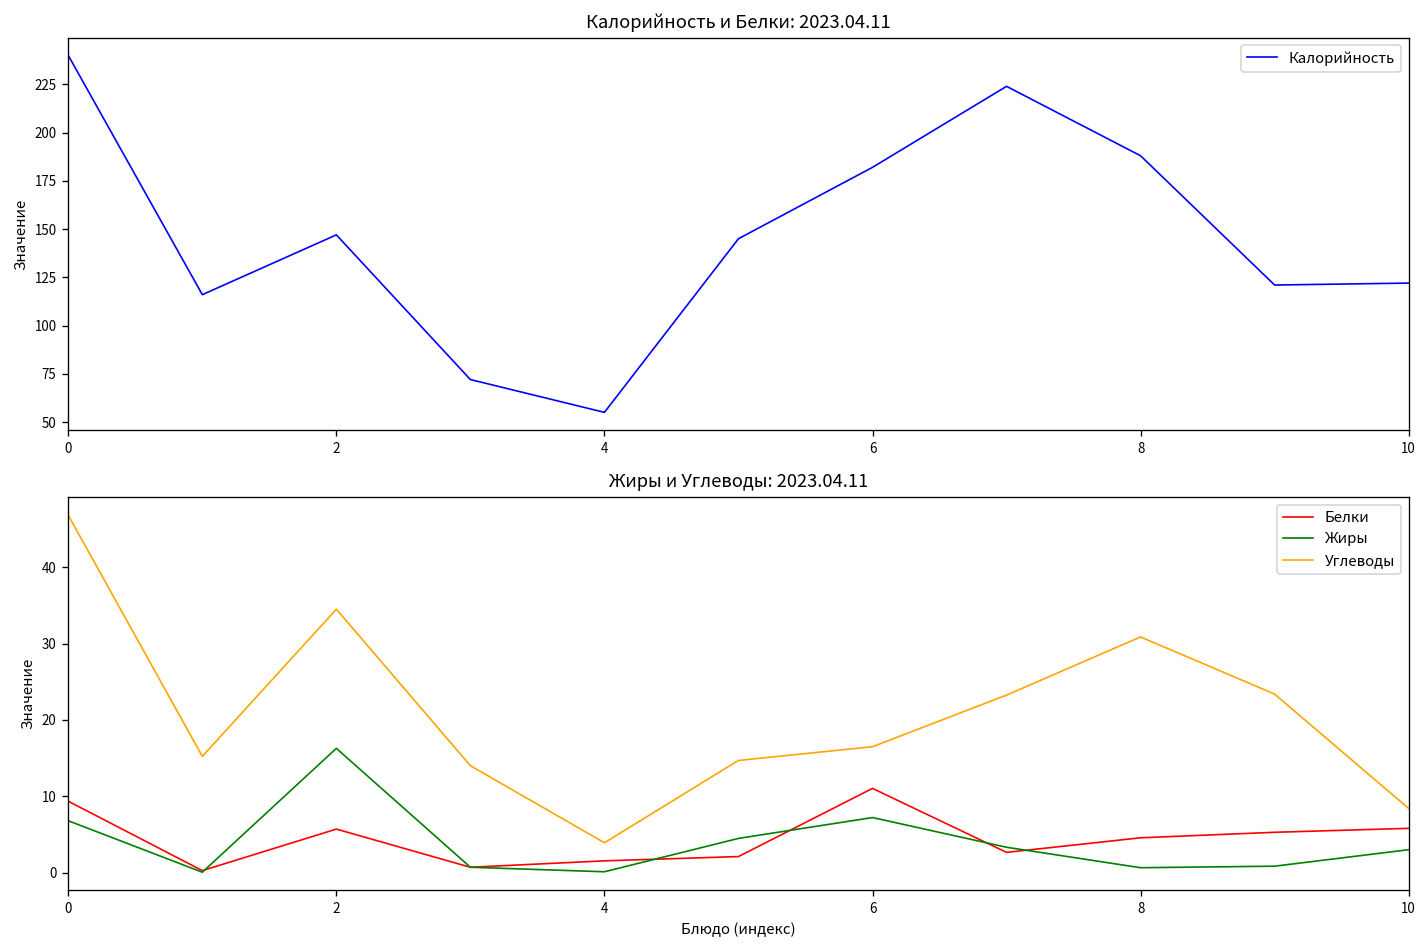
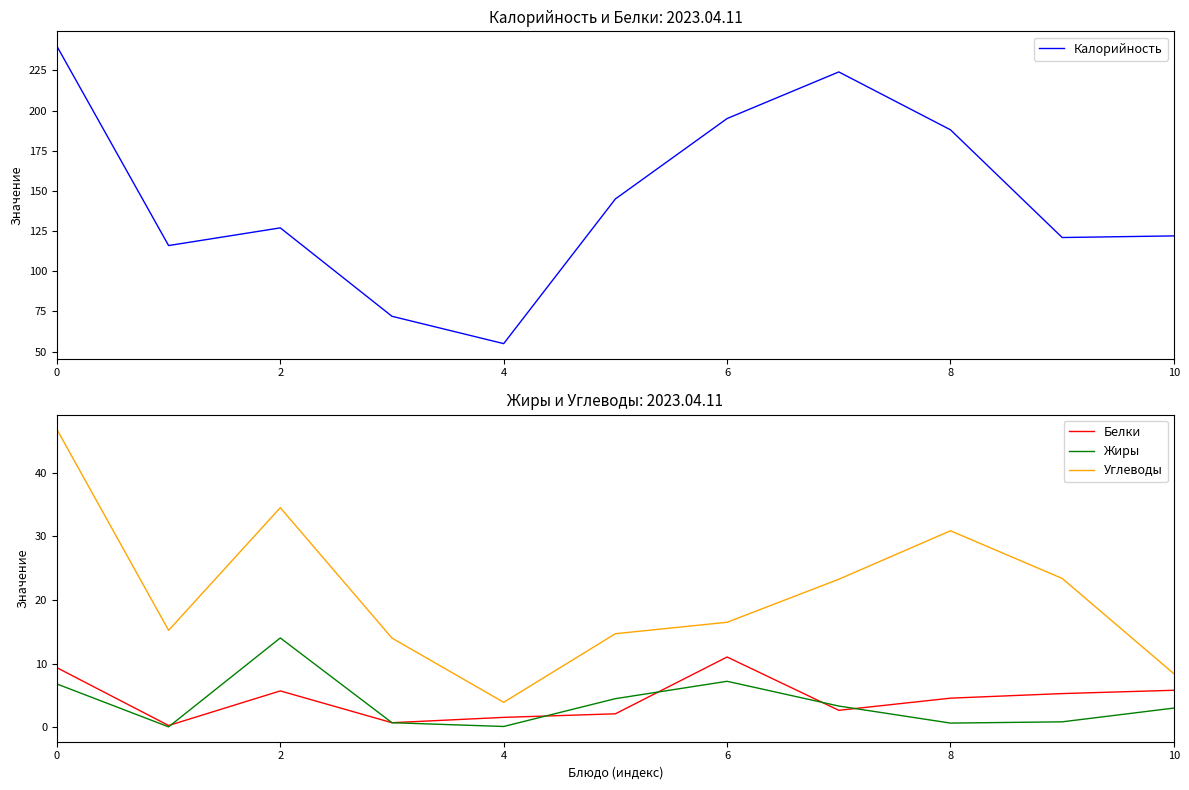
Калорийность и Белки: 2023.04.11, 2: 147 -> 127
Калорийность и Белки: 2023.04.11, 6: 182 -> 195
Жиры и Углеводы: 2023.04.11, Жиры, 2: 16 -> 14
